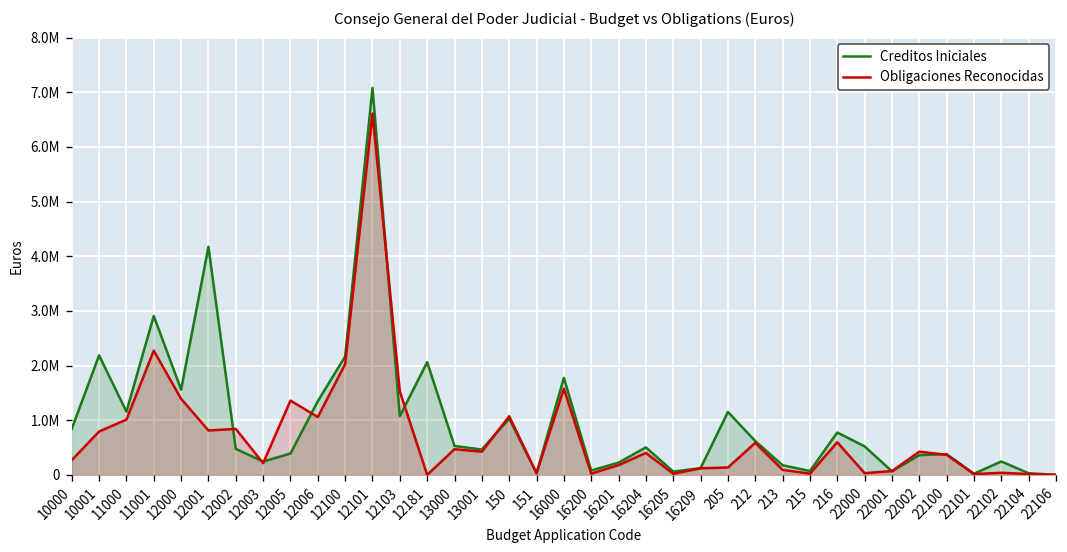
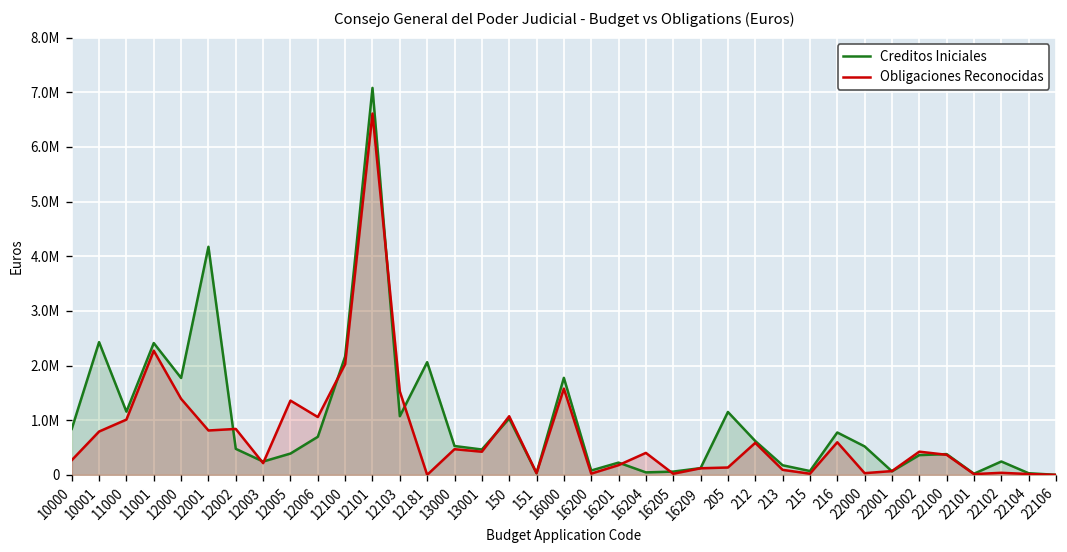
Creditos Iniciales, 10001: 2200000 -> 2400000
Creditos Iniciales, 11001: 2900000 -> 2400000
Creditos Iniciales, 12000: 1600000 -> 1800000
Creditos Iniciales, 12006: 1300000 -> 700000
Creditos Iniciales, 16204: 500000 -> 0
